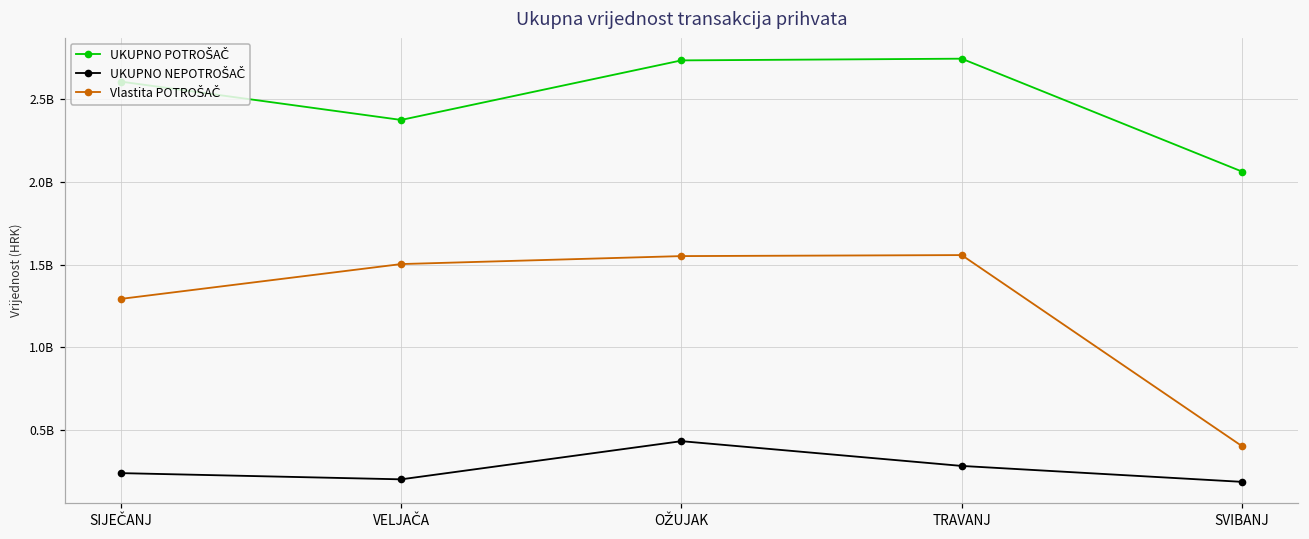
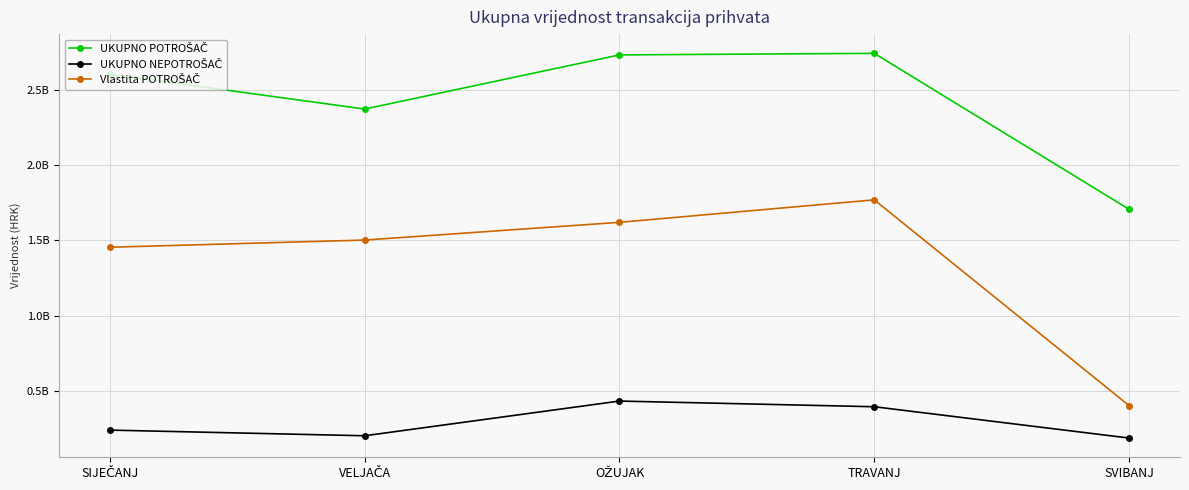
Vlastita POTROŠAČ, SIJEČANJ: 1290000000 -> 1460000000
Vlastita POTROŠAČ, OŽUJAK: 1550000000 -> 1620000000
UKUPNO NEPOTROŠAČ, TRAVANJ: 280000000 -> 390000000
Vlastita POTROŠAČ, TRAVANJ: 1560000000 -> 1770000000
UKUPNO POTROŠAČ, SVIBANJ: 2060000000 -> 1710000000
